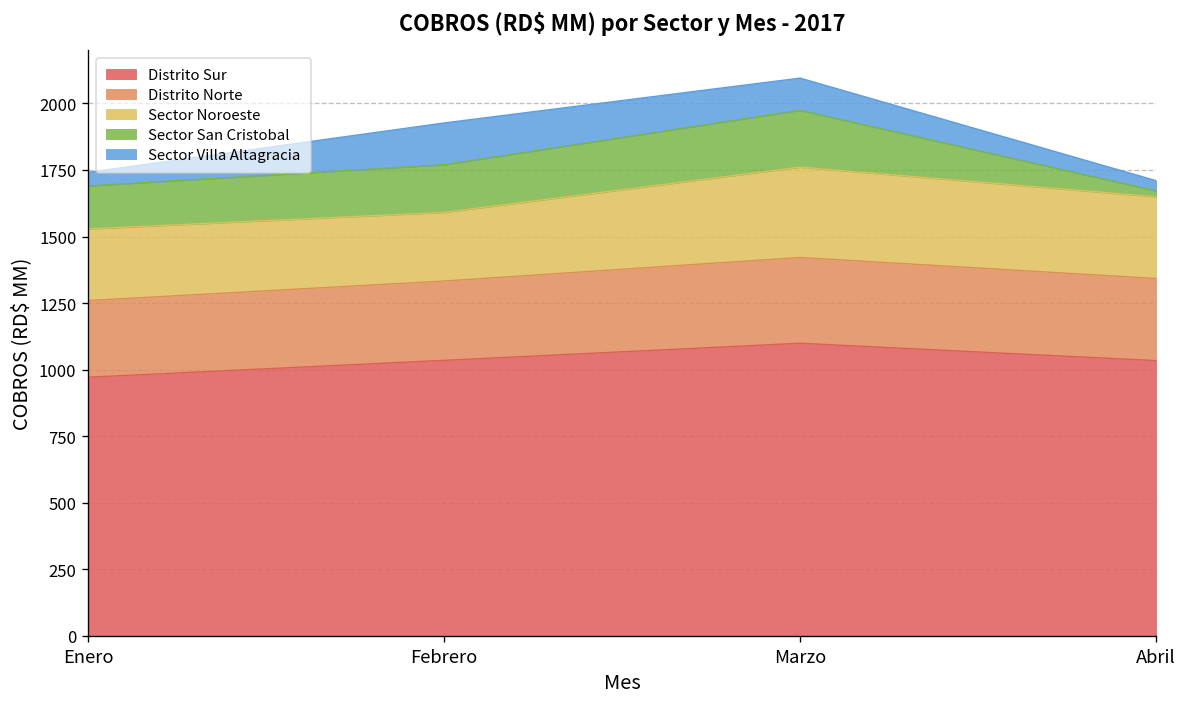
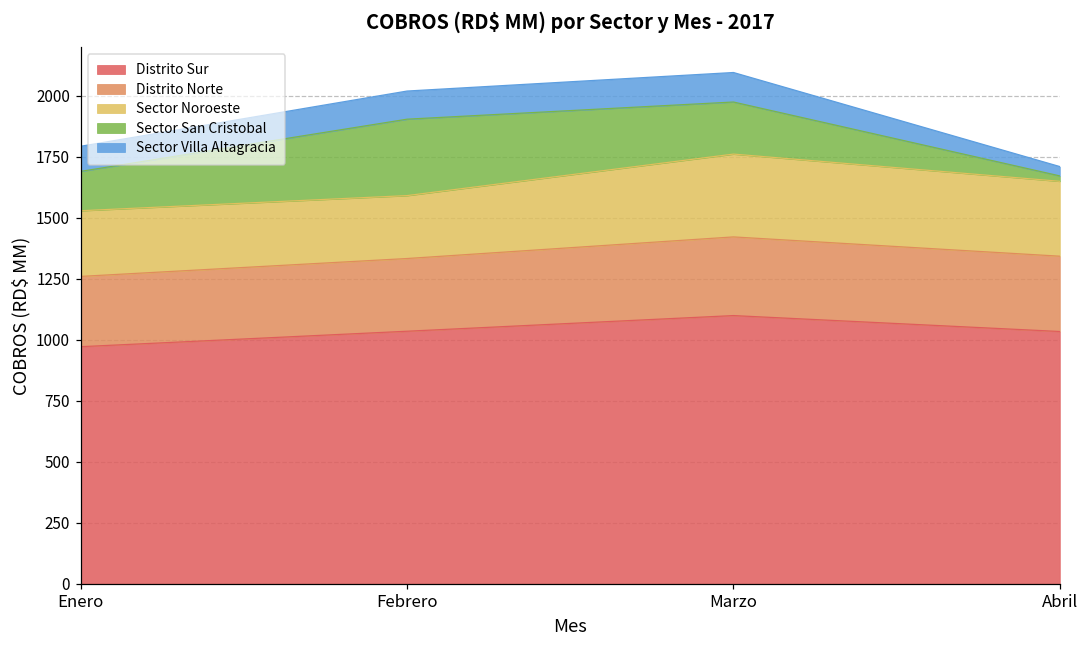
Sector Villa Altagracia, Enero: 50 -> 100
Sector San Cristobal, Febrero: 180 -> 310
Sector Villa Altagracia, Febrero: 160 -> 120
